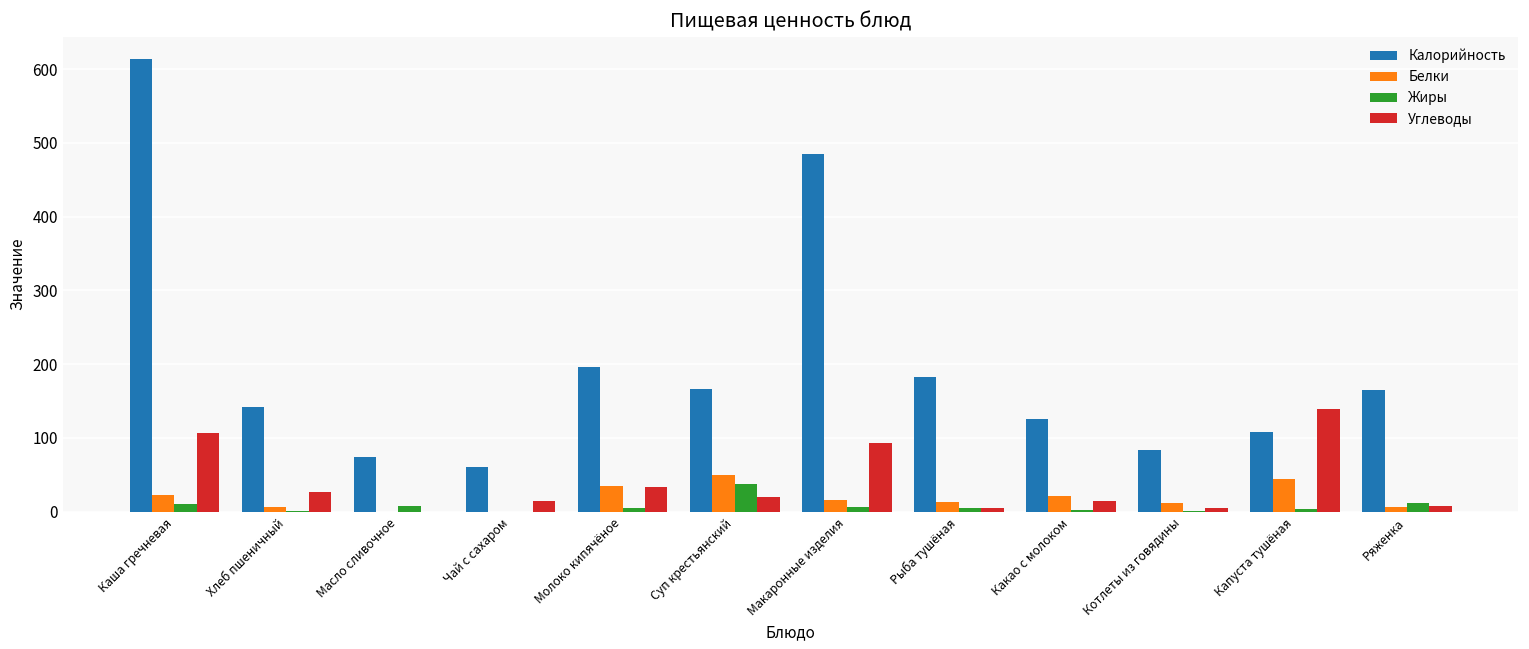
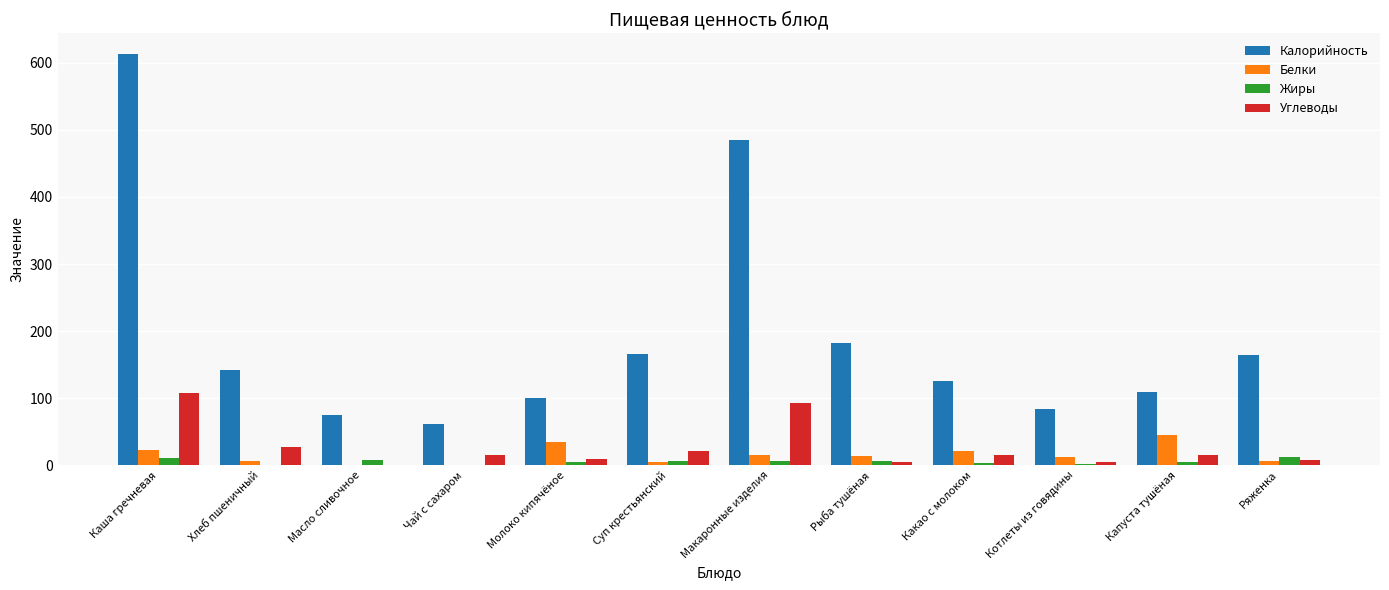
Калорийность, Молоко кипячёное: 200 -> 100
Углеводы, Молоко кипячёное: 30 -> 10
Белки, Суп крестьянский: 50 -> 10
Жиры, Суп крестьянский: 40 -> 10
Углеводы, Капуста тушёная: 140 -> 10
